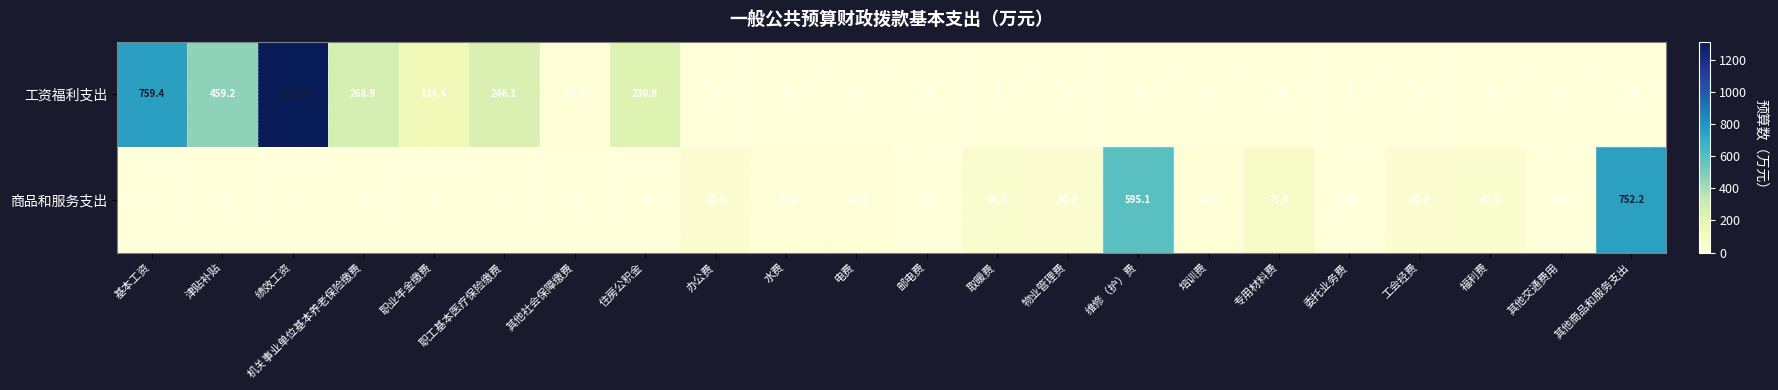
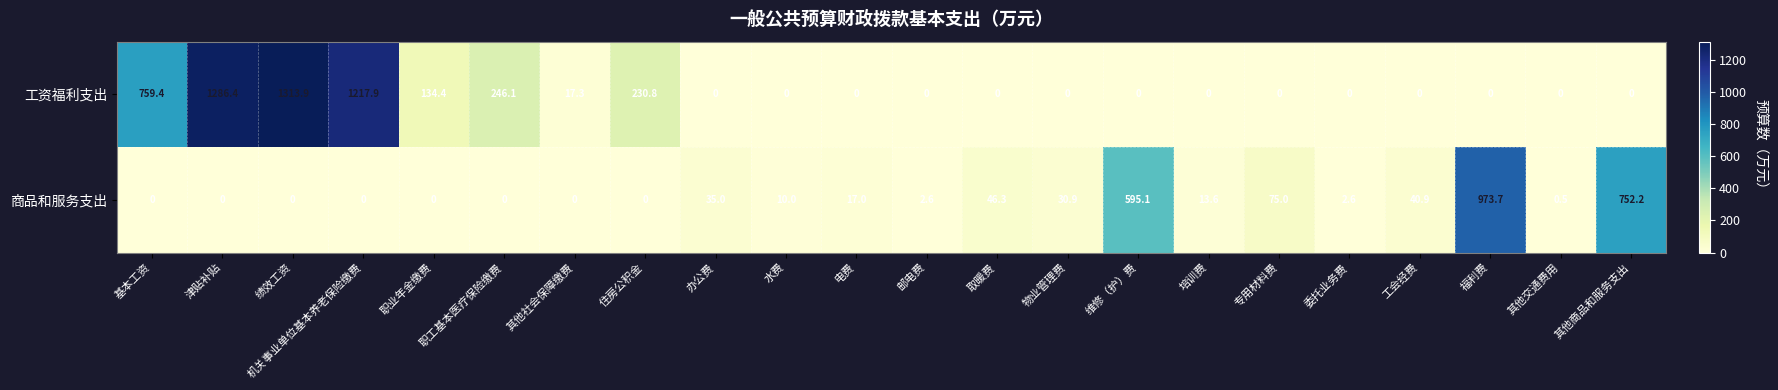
工资福利支出, 津贴补贴: 459.2 -> 1286.4
工资福利支出, 机关事业单位基本养老保险缴费: 268.9 -> 1217.9
商品和服务支出, 福利费: 42.5 -> 973.7
